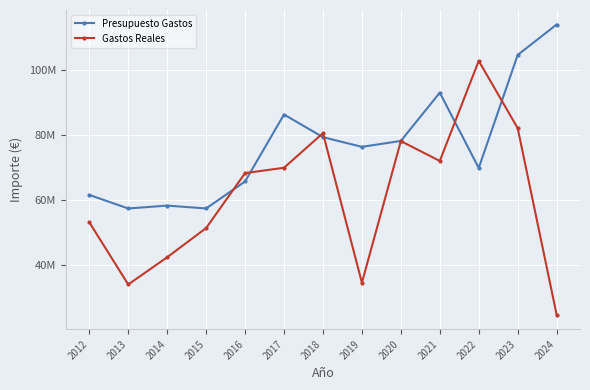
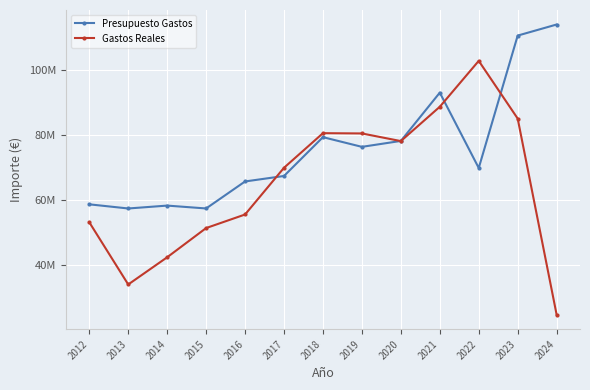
Presupuesto Gastos, 2012: 61000000 -> 59000000
Gastos Reales, 2016: 68000000 -> 55000000
Presupuesto Gastos, 2017: 86000000 -> 67000000
Gastos Reales, 2019: 35000000 -> 80000000
Gastos Reales, 2021: 72000000 -> 89000000
Presupuesto Gastos, 2023: 104000000 -> 110000000
Gastos Reales, 2023: 82000000 -> 85000000
